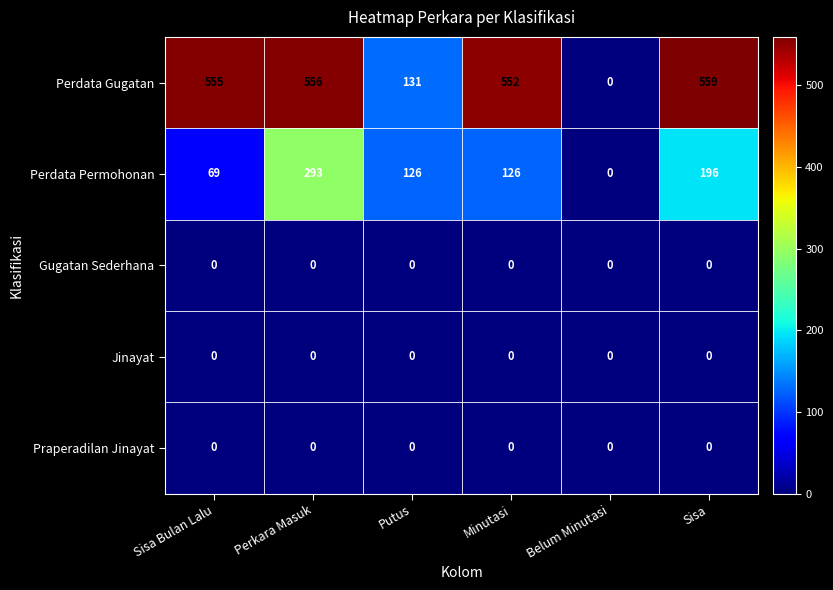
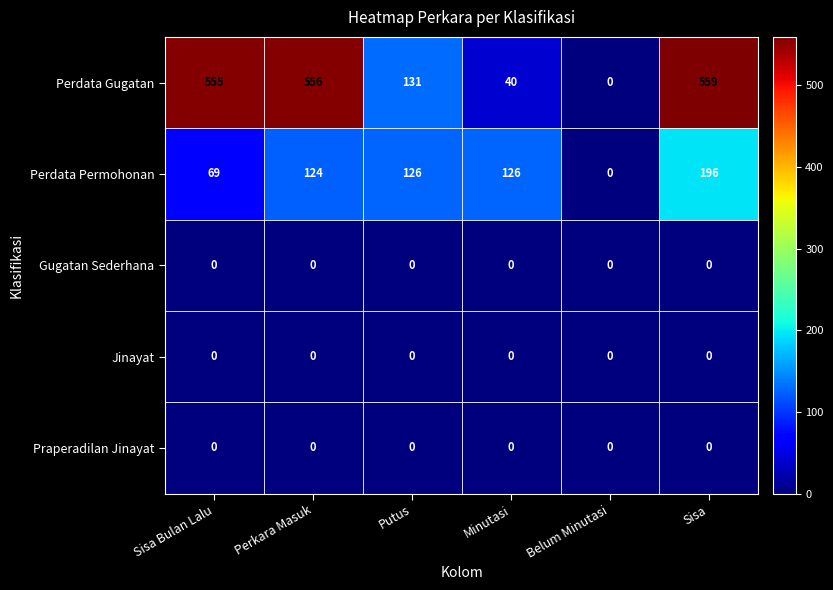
Perdata Gugatan, Minutasi: 552 -> 40
Perdata Permohonan, Perkara Masuk: 293 -> 124
